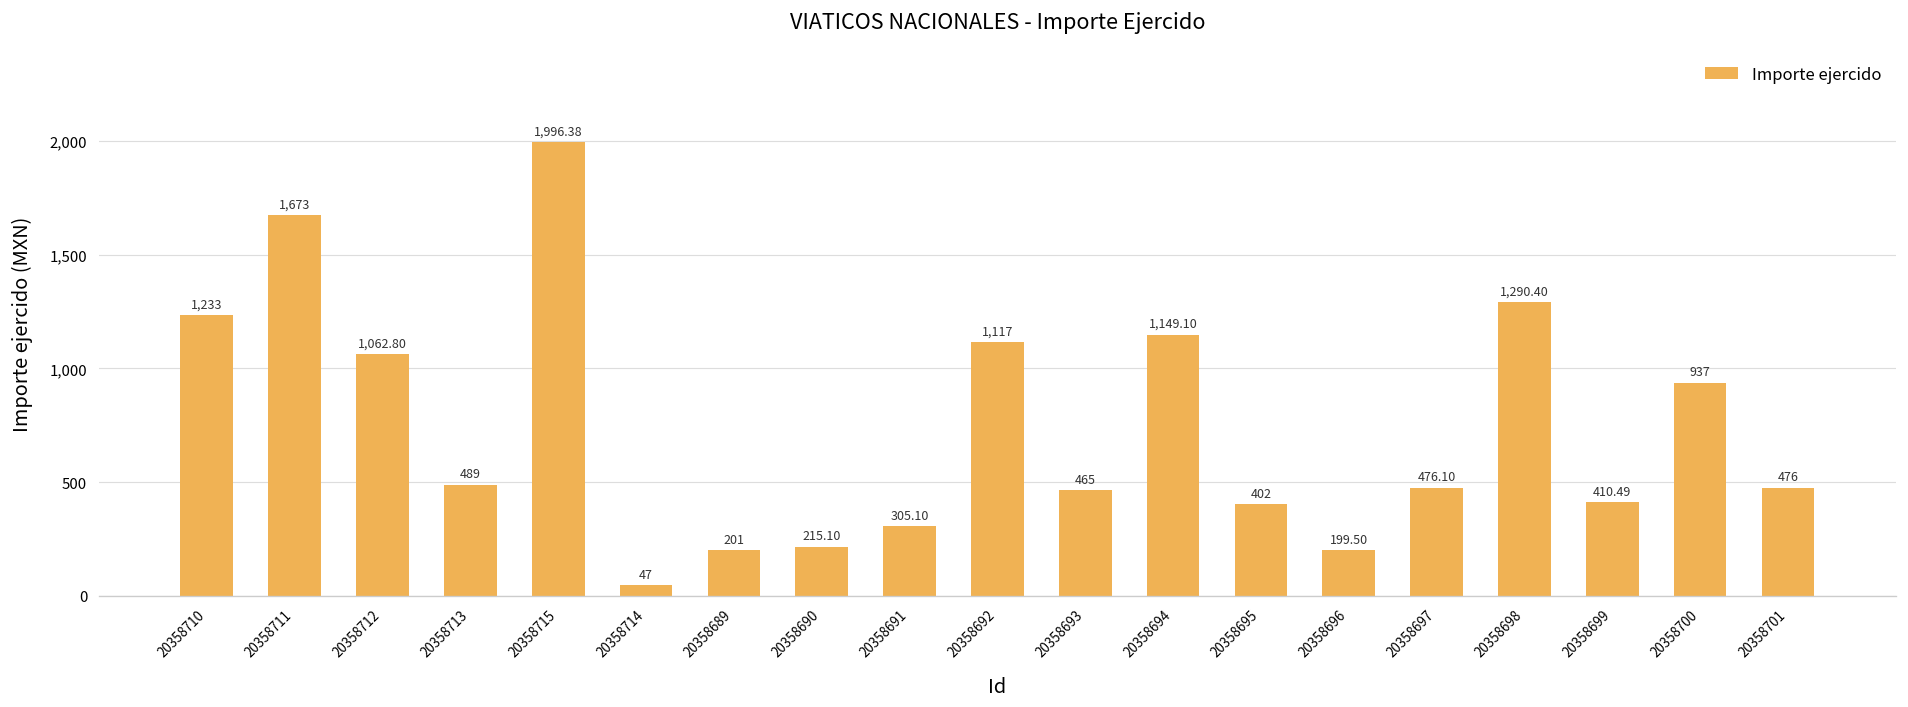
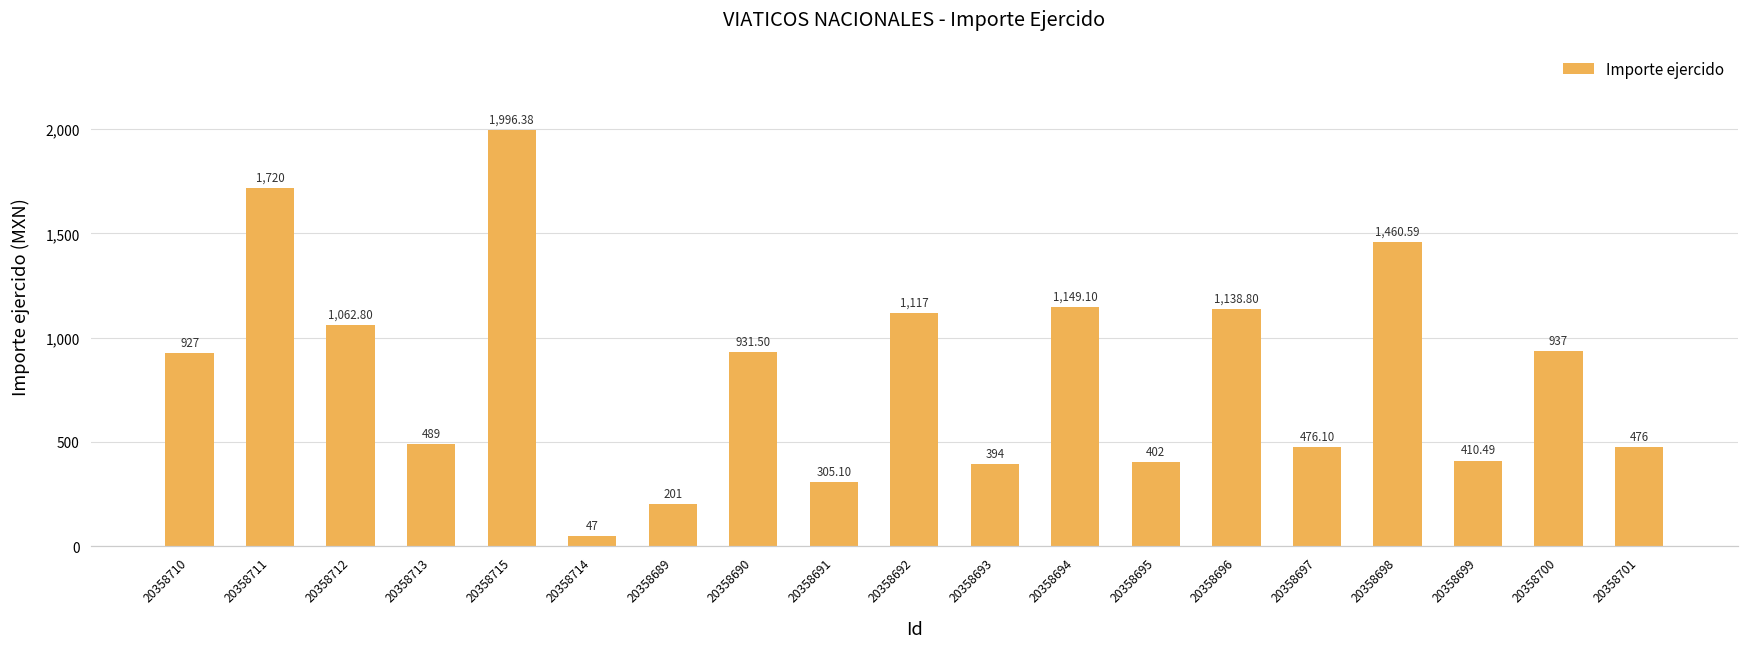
20358710: 1,233 -> 927
20358711: 1,673 -> 1,720
20358690: 215.10 -> 931.50
20358693: 465 -> 394
20358696: 199.50 -> 1,138.80
20358698: 1,290.40 -> 1,460.59
